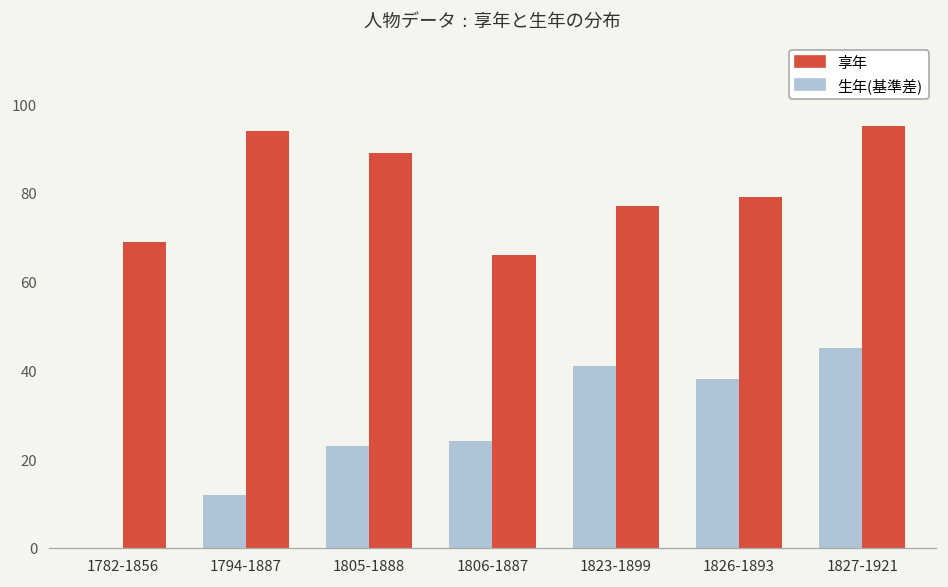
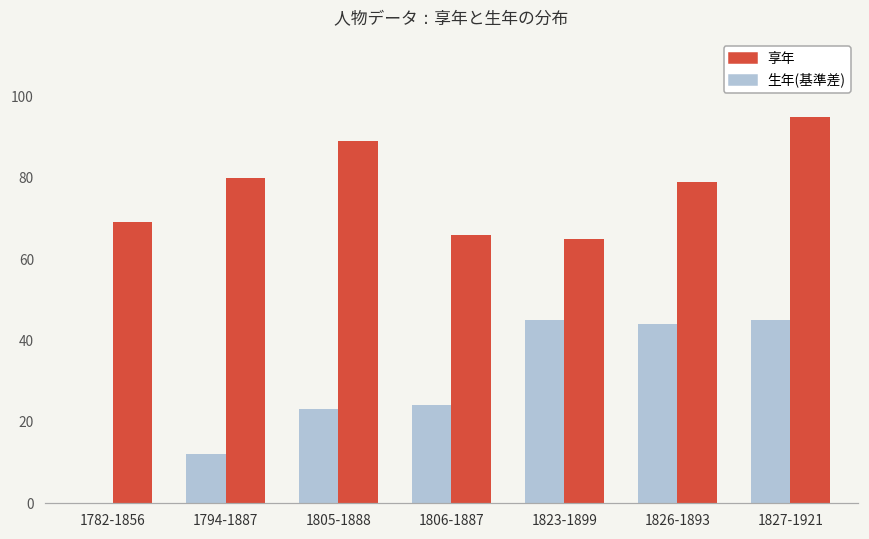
享年, 1794-1887: 94 -> 80
生年(基準差), 1823-1899: 41 -> 45
享年, 1823-1899: 77 -> 65
生年(基準差), 1826-1893: 38 -> 44
